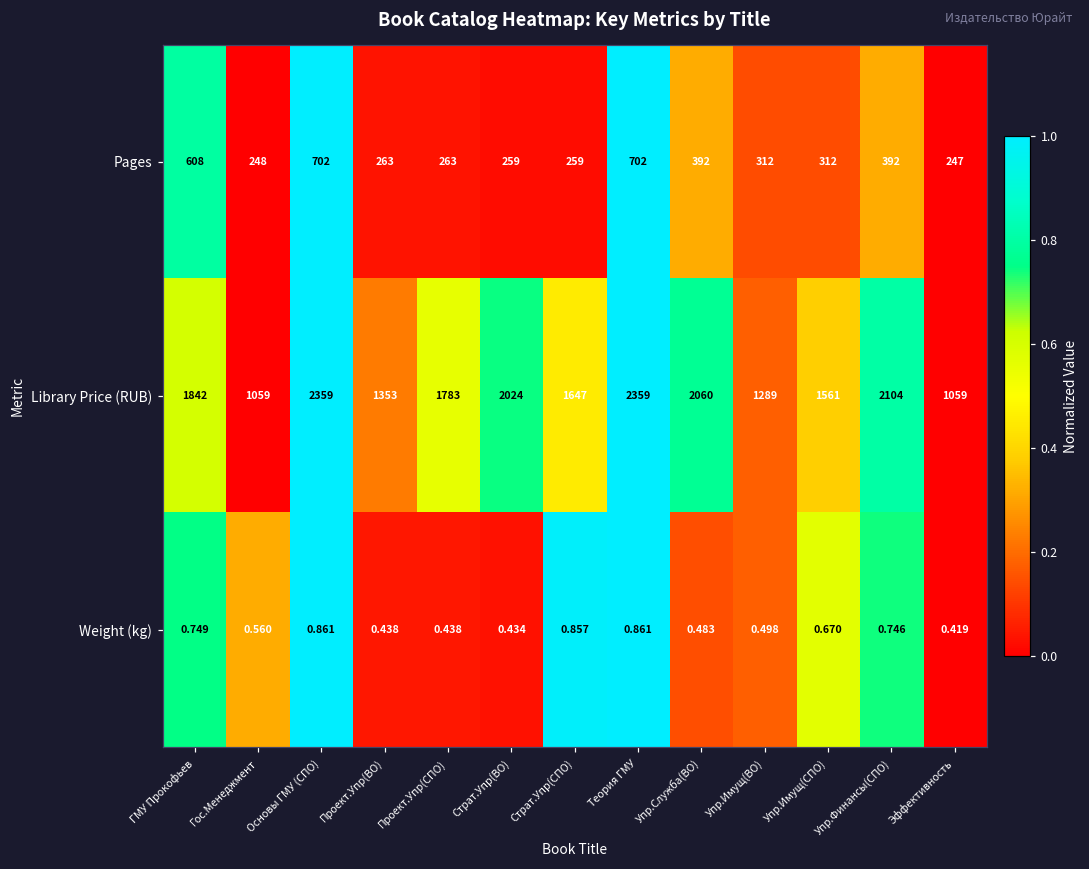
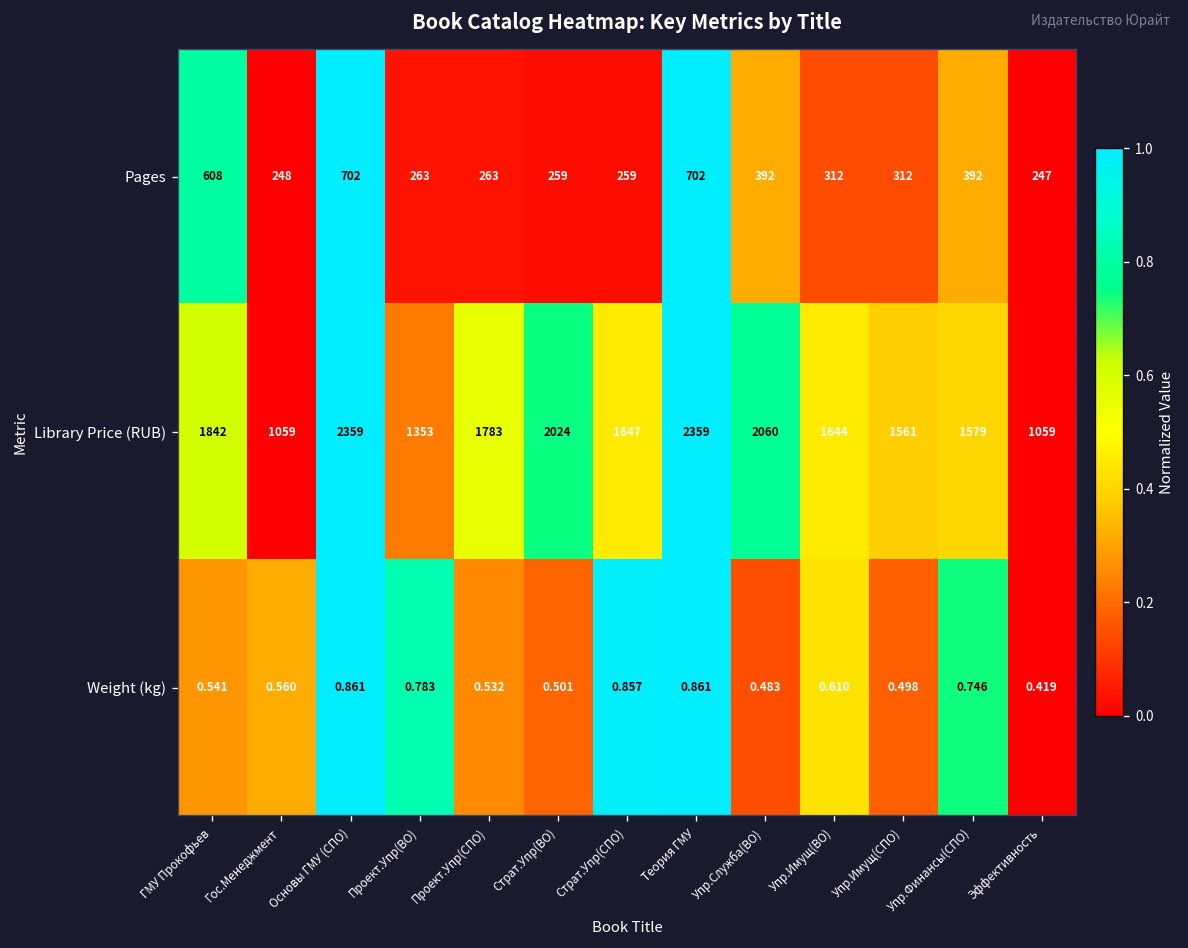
Library Price (RUB), Упр.Имущ(ВО): 1289 -> 1644
Library Price (RUB), Упр.Финансы(СПО): 2104 -> 1579
Weight (kg), ГМУ Прокофьев: 0.749 -> 0.541
Weight (kg), Проект.Упр(ВО): 0.438 -> 0.783
Weight (kg), Проект.Упр(СПО): 0.438 -> 0.532
Weight (kg), Страт.Упр(ВО): 0.434 -> 0.501
Weight (kg), Упр.Имущ(ВО): 0.498 -> 0.610
Weight (kg), Упр.Имущ(СПО): 0.670 -> 0.498
